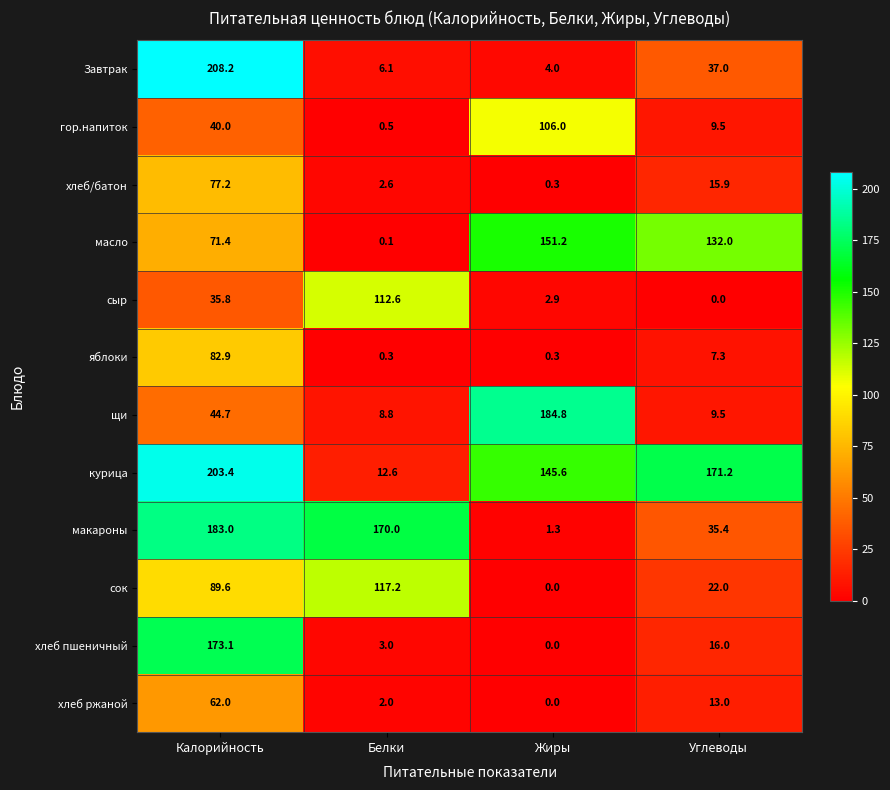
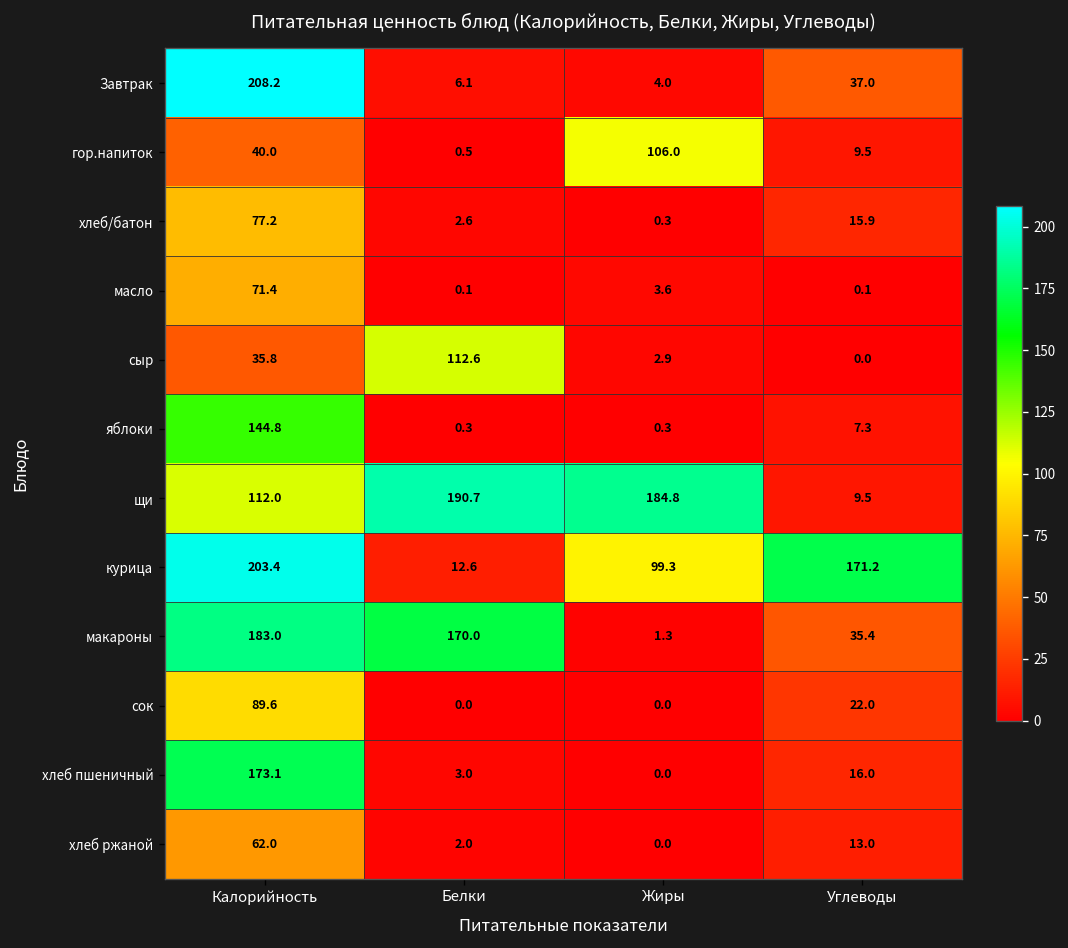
масло, Жиры: 151.2 -> 3.6
масло, Углеводы: 132.0 -> 0.1
яблоки, Калорийность: 82.9 -> 144.8
щи, Калорийность: 44.7 -> 112.0
щи, Белки: 8.8 -> 190.7
курица, Жиры: 145.6 -> 99.3
сок, Белки: 117.2 -> 0.0
